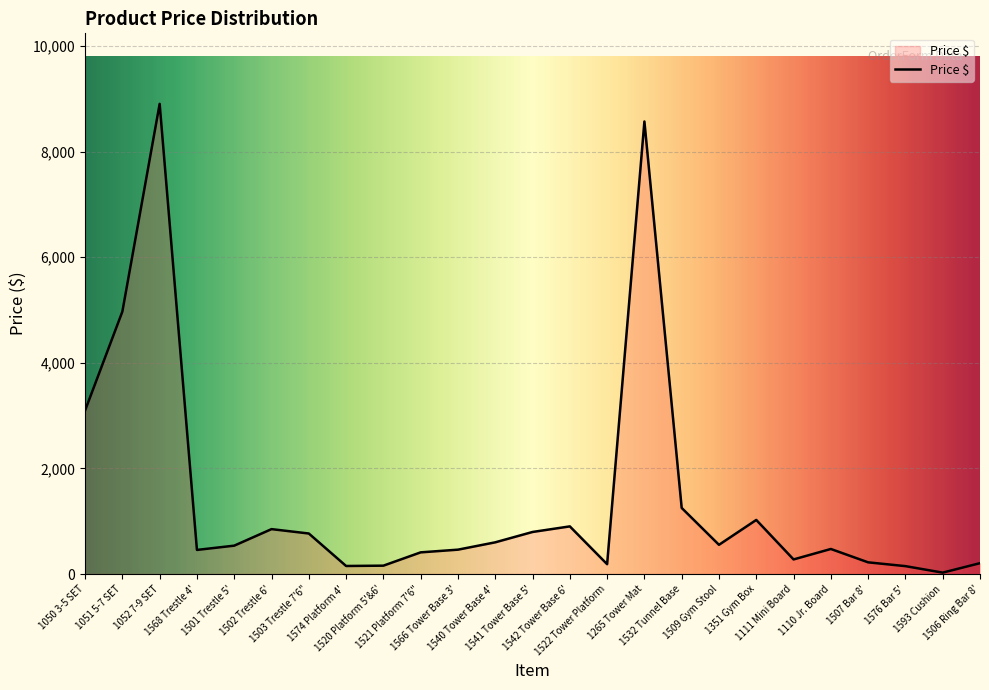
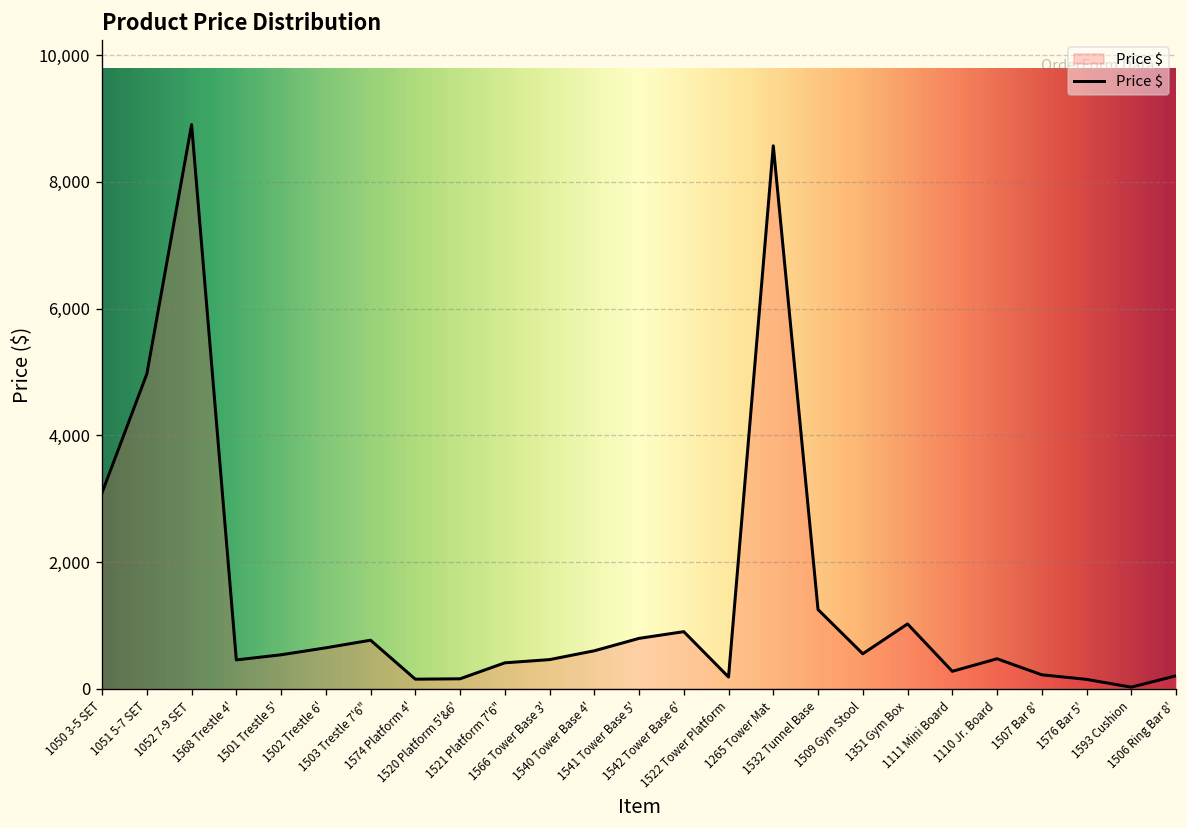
1502 Trestle 6': 900 -> 600
